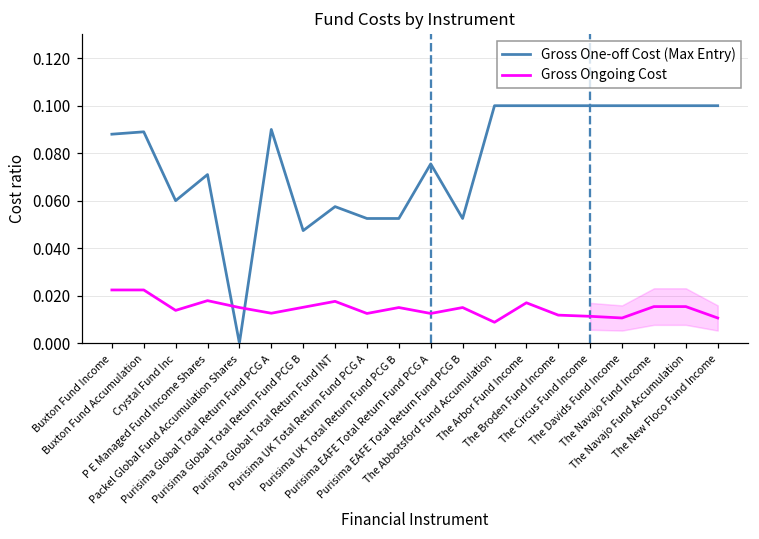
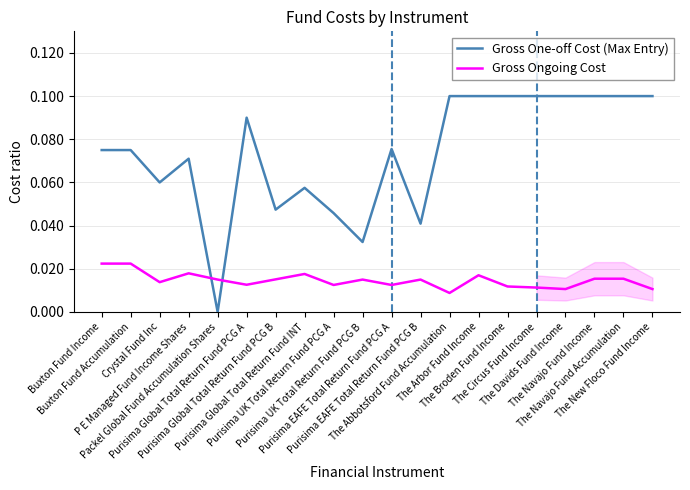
Gross One-off Cost (Max Entry), Buxton Fund Income: 0.088 -> 0.075
Gross One-off Cost (Max Entry), Buxton Fund Accumulation: 0.089 -> 0.075
Gross One-off Cost (Max Entry), Purisima UK Total Return Fund PCG A: 0.053 -> 0.046
Gross One-off Cost (Max Entry), Purisima UK Total Return Fund PCG B: 0.053 -> 0.032
Gross One-off Cost (Max Entry), Purisima EAFE Total Return Fund PCG B: 0.053 -> 0.041
